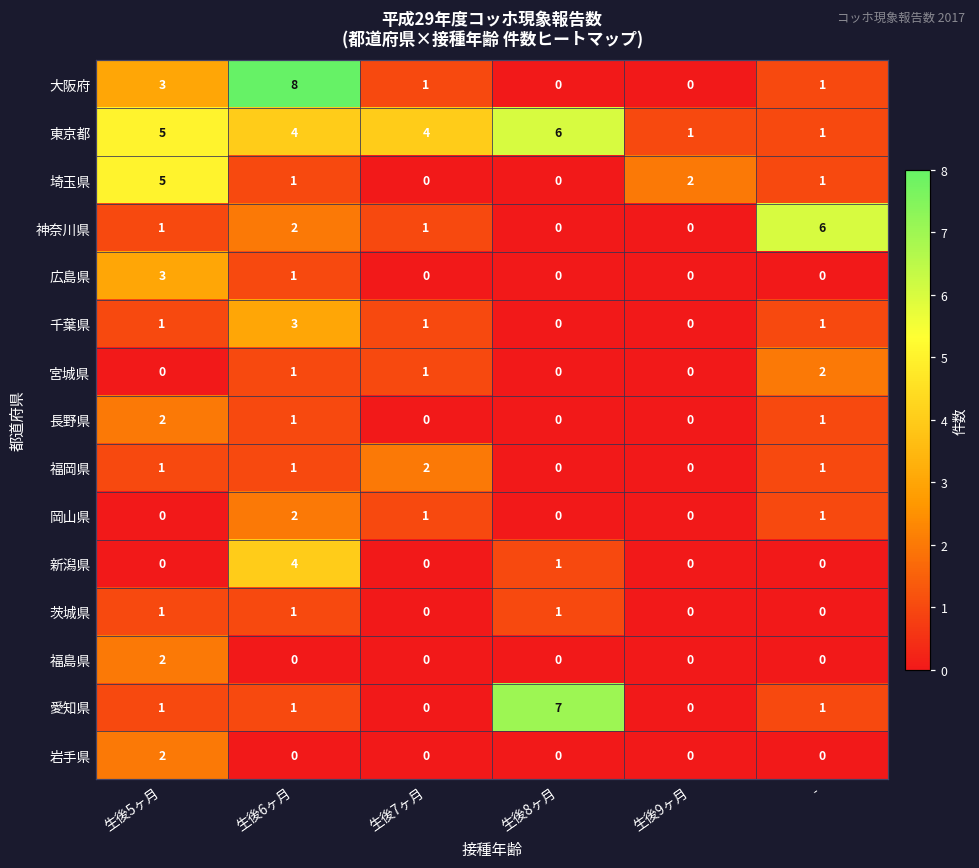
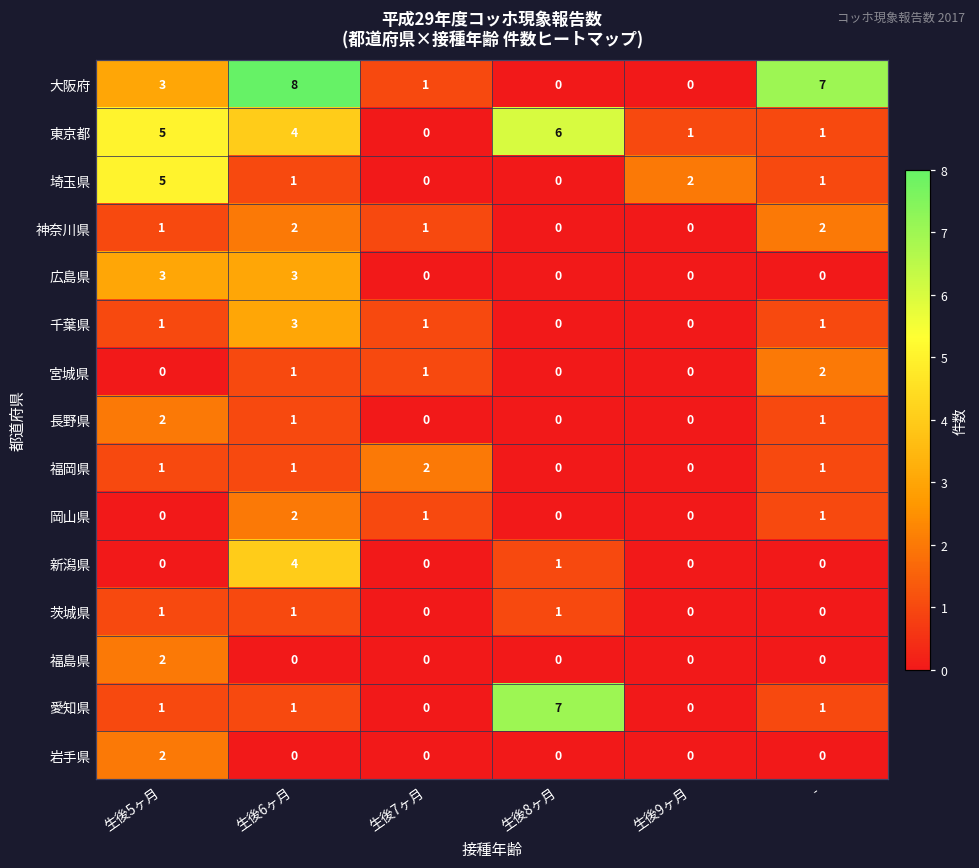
大阪府, -: 1 -> 7
東京都, 生後7ヶ月: 4 -> 0
神奈川県, -: 6 -> 2
広島県, 生後6ヶ月: 1 -> 3
